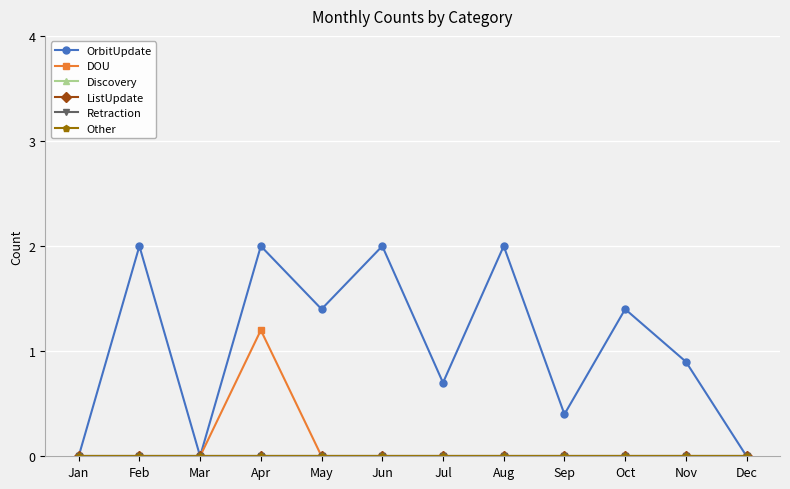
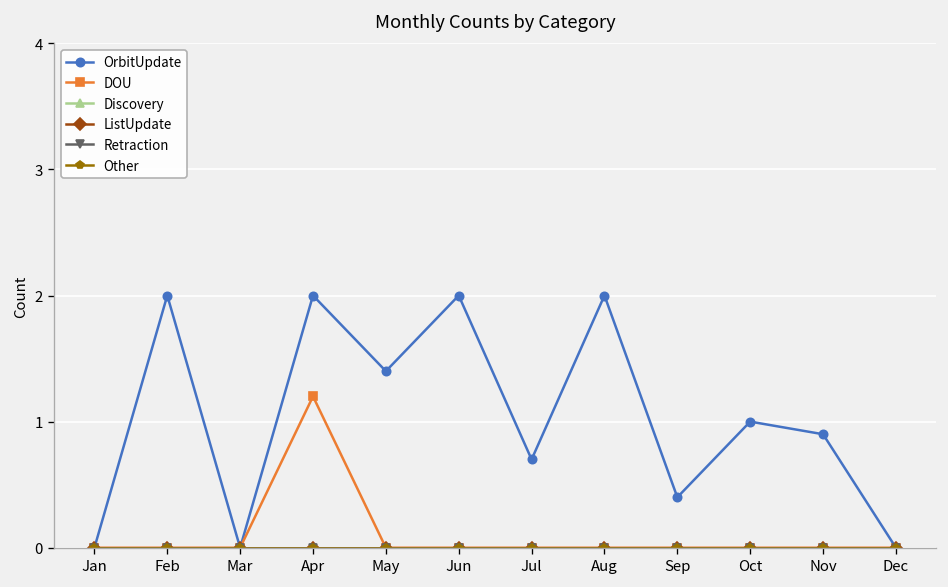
OrbitUpdate, Oct: 1.4 -> 1.0
